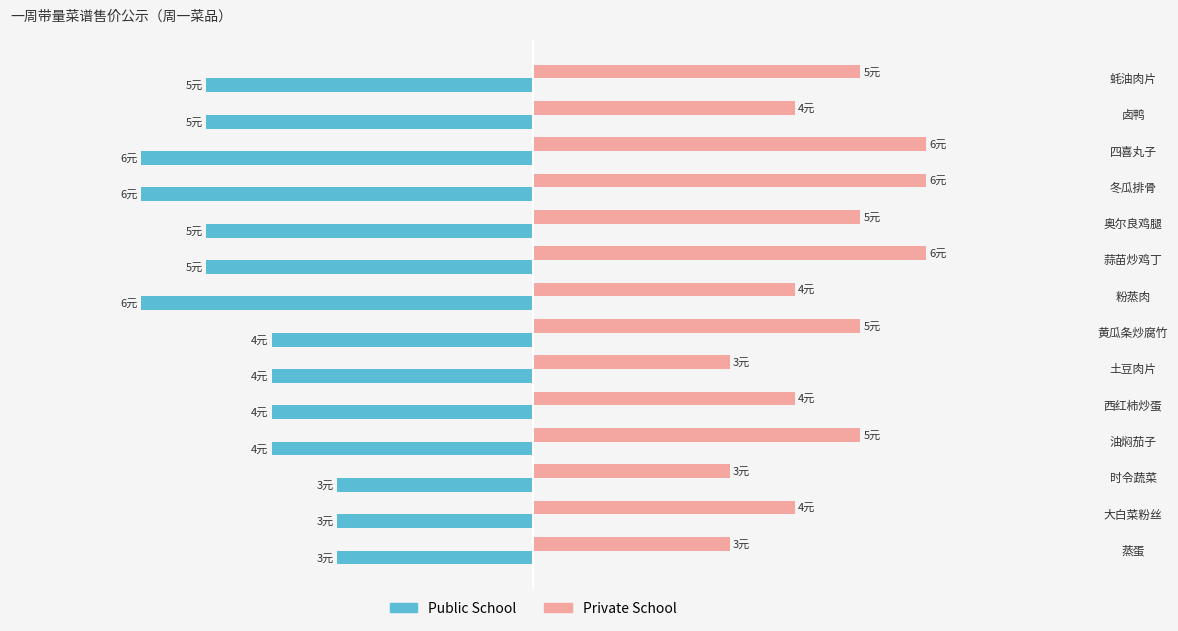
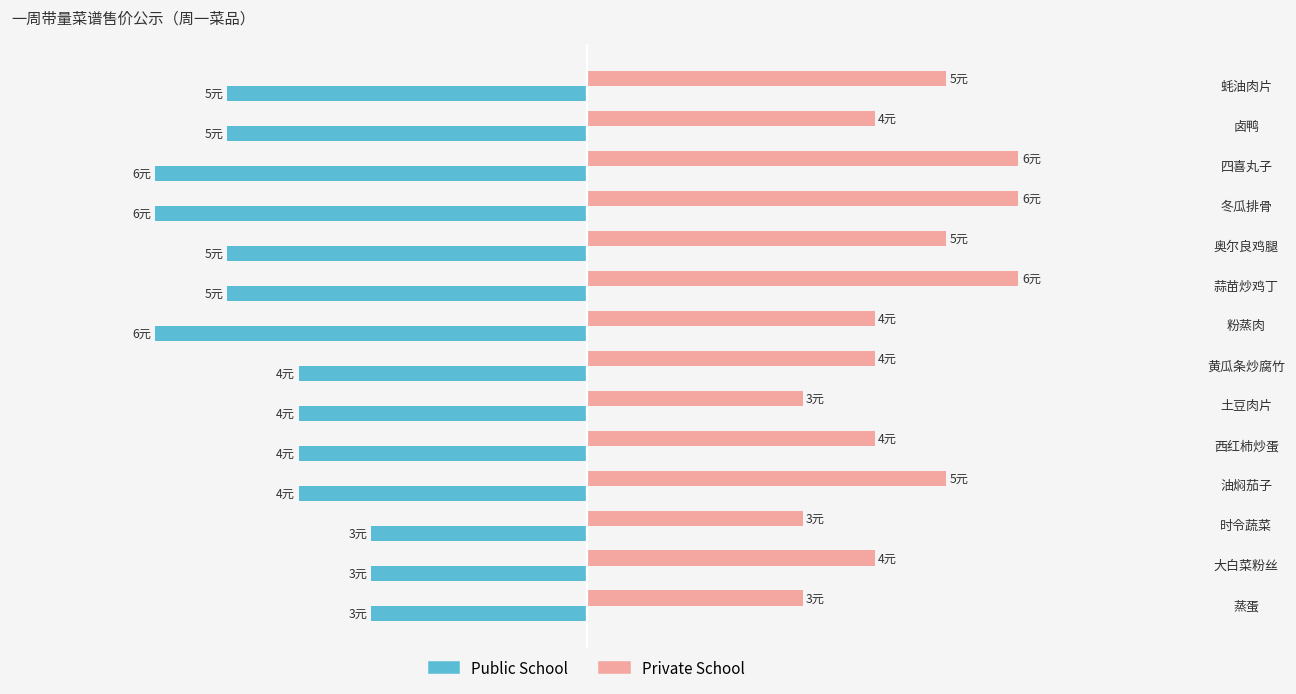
Private School, 黄瓜条炒腐竹: 5元 -> 4元
